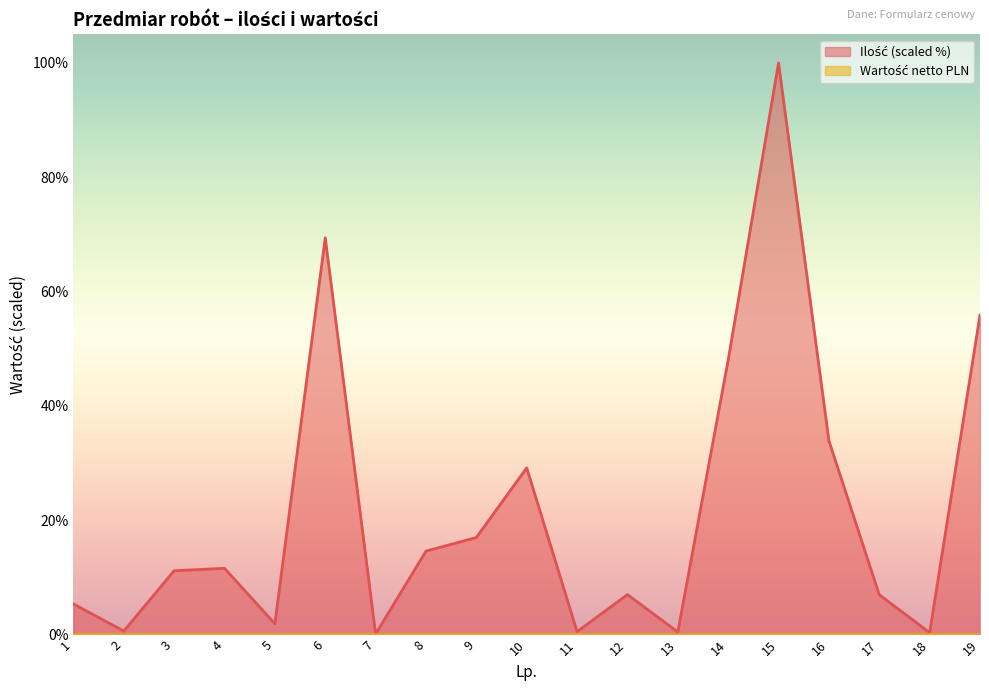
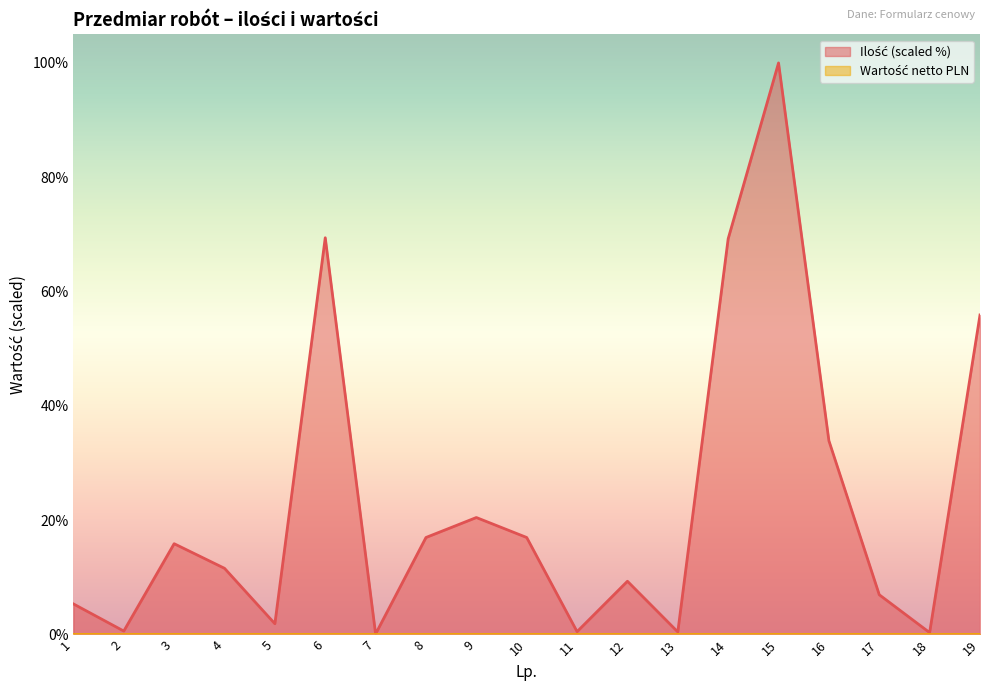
Ilość (scaled %), 3: 11% -> 16%
Ilość (scaled %), 8: 15% -> 17%
Ilość (scaled %), 9: 17% -> 20%
Ilość (scaled %), 10: 29% -> 17%
Ilość (scaled %), 12: 7% -> 9%
Ilość (scaled %), 14: 48% -> 69%
